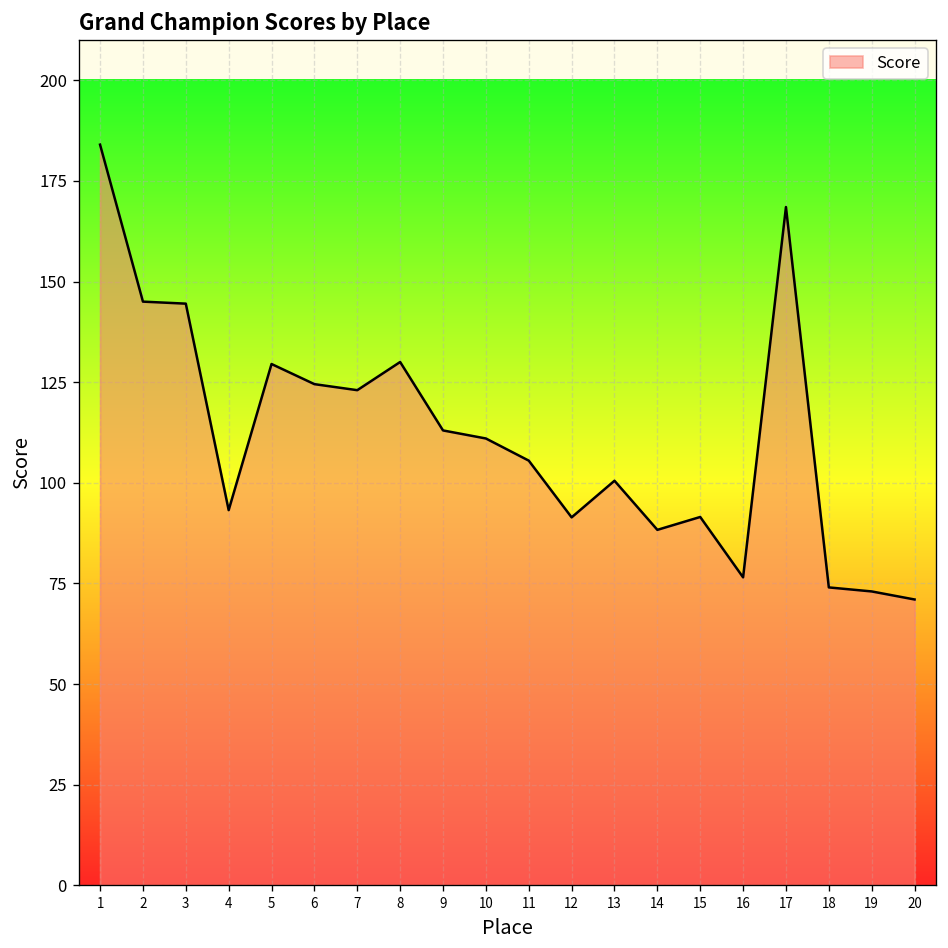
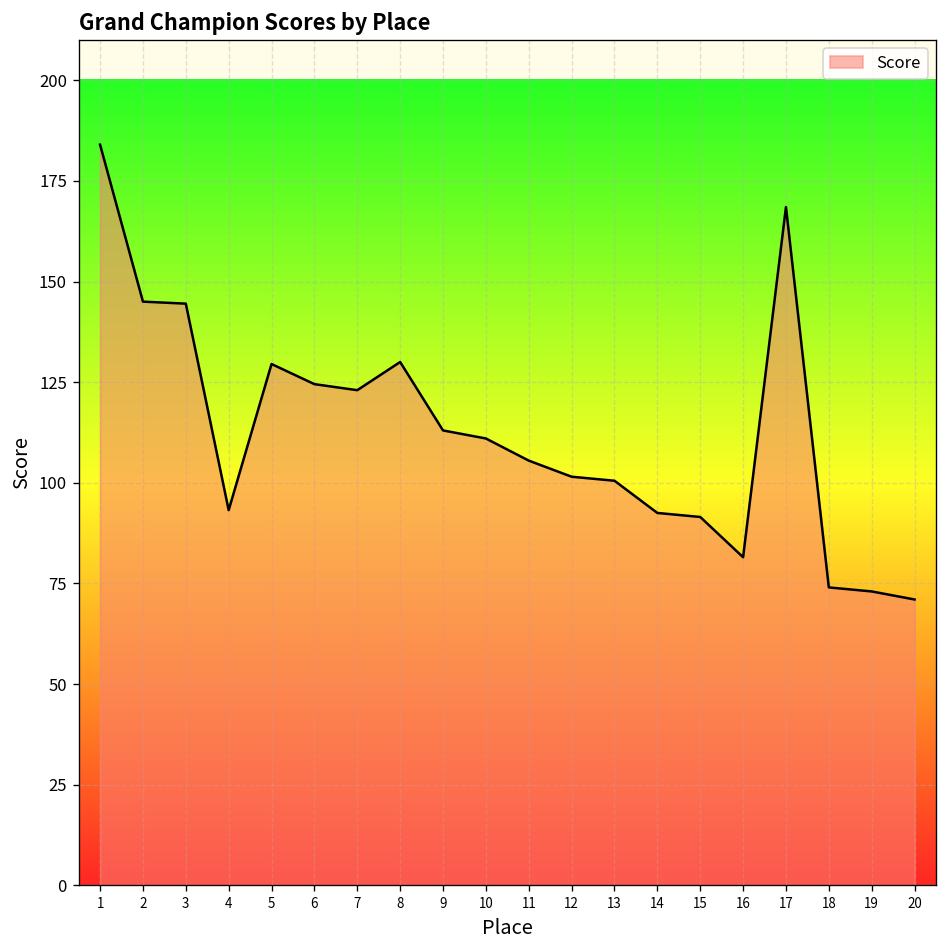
12: 91 -> 102
14: 88 -> 93
16: 77 -> 82
